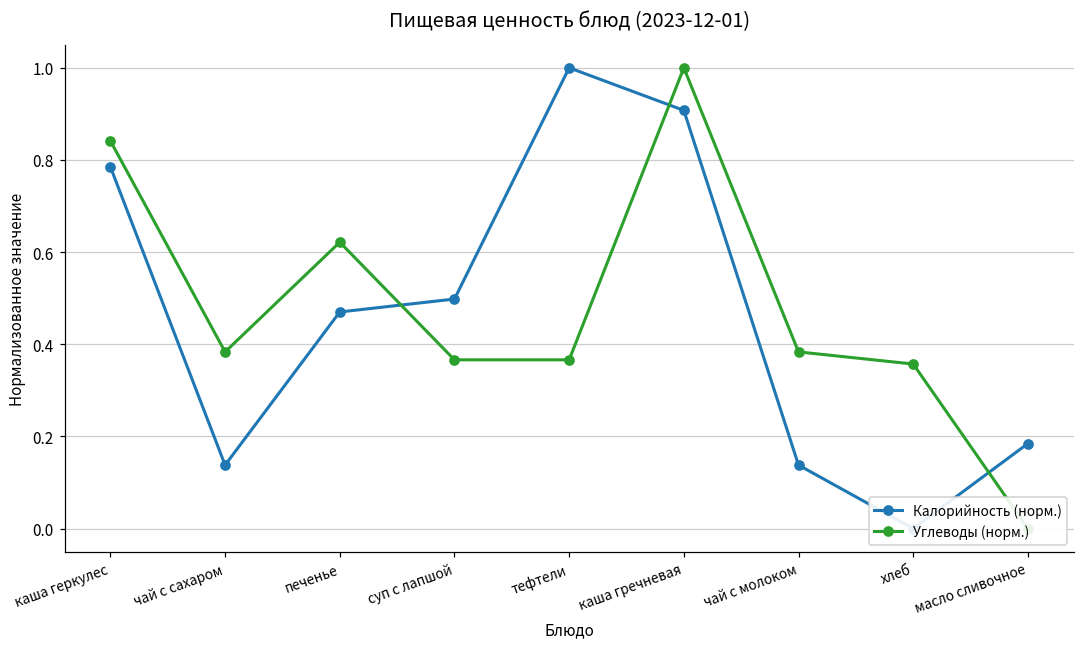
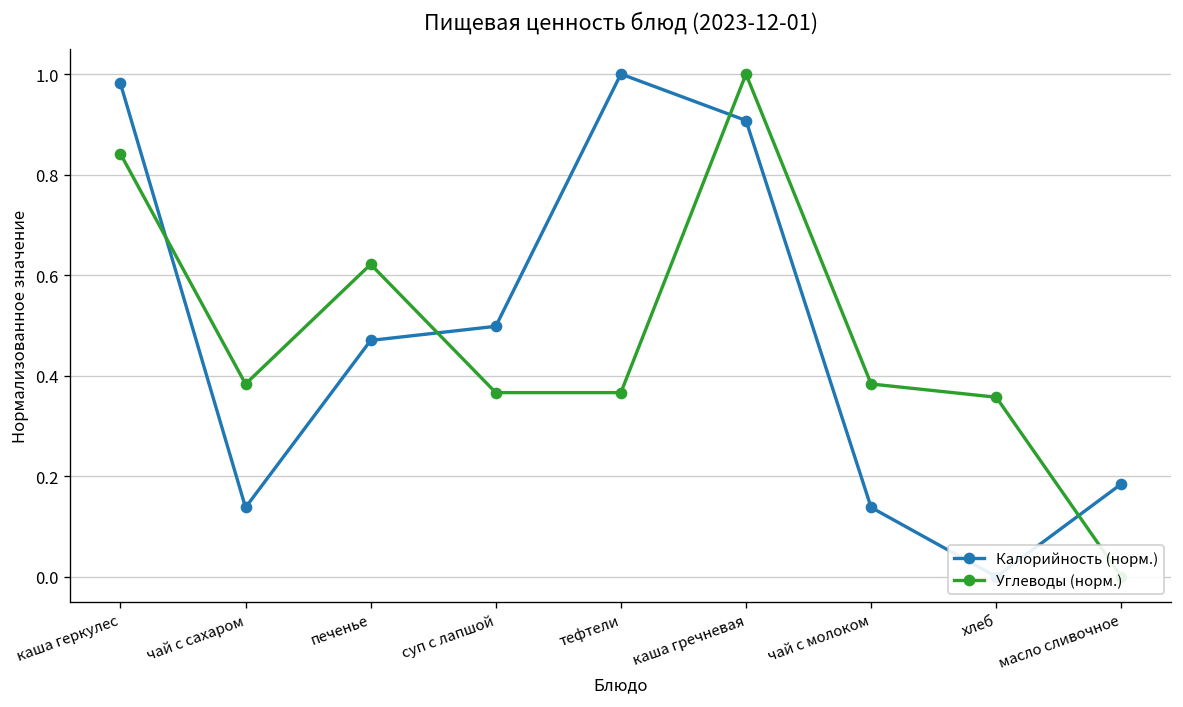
Калорийность (норм.), каша геркулес: 0.78 -> 0.98
